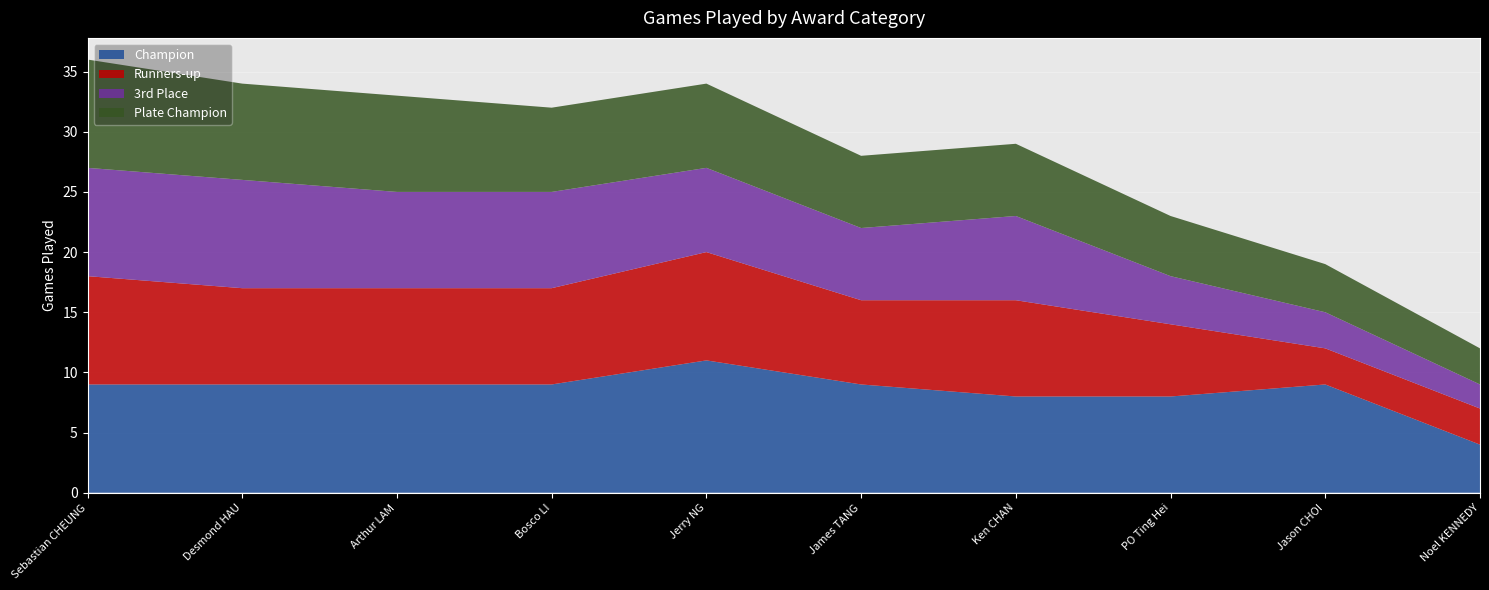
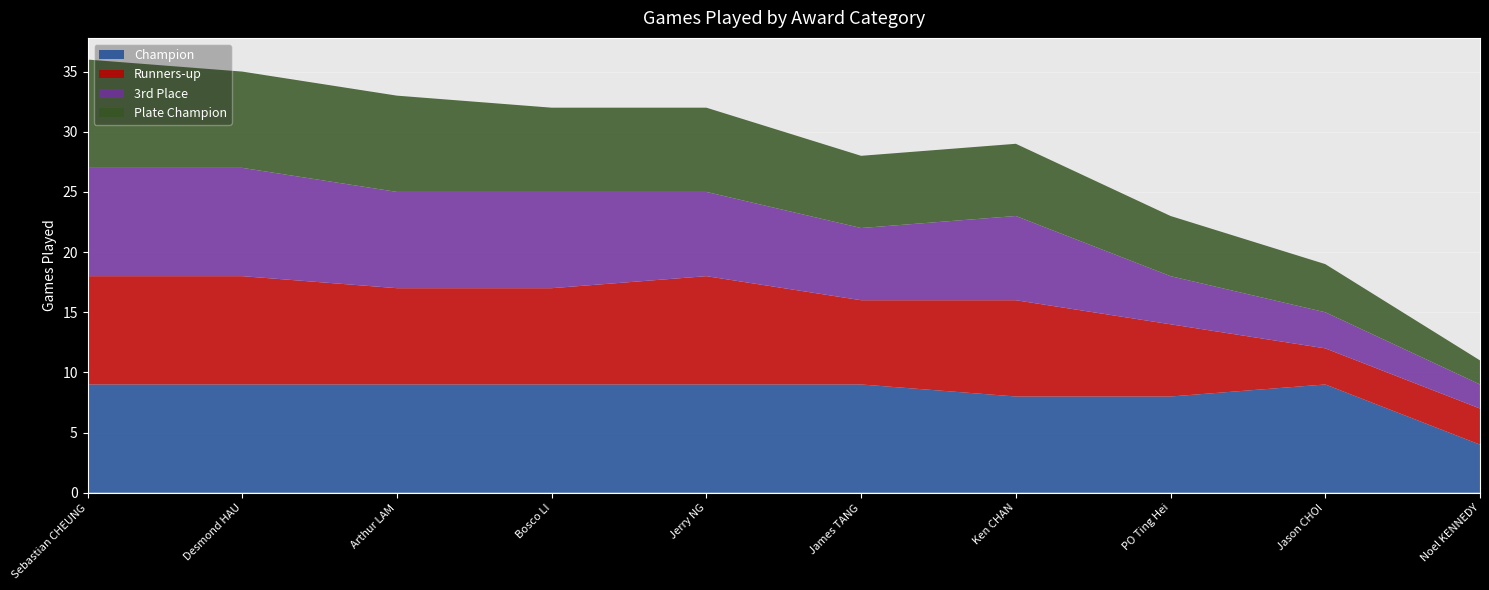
Runners-up, Desmond HAU: 8 -> 9
Champion, Jerry NG: 11 -> 9
Plate Champion, Noel KENNEDY: 3 -> 2
